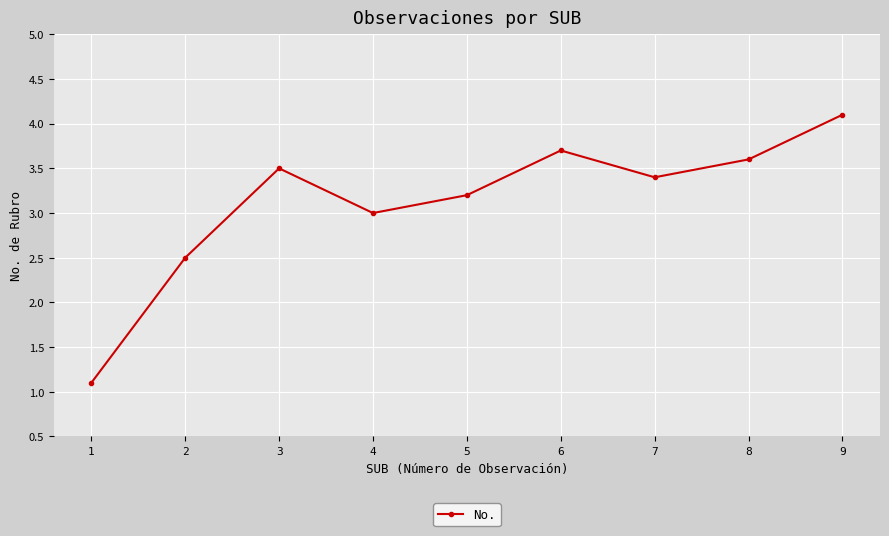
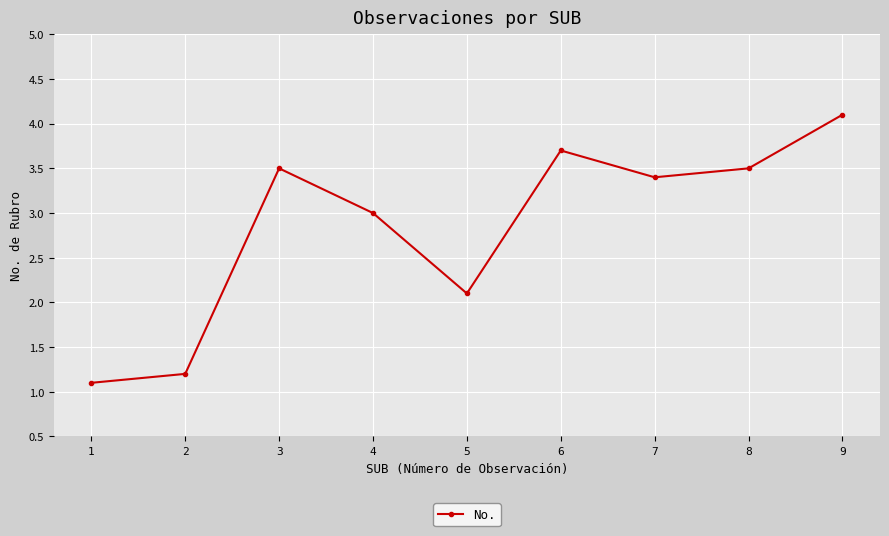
2: 2.5 -> 1.2
5: 3.2 -> 2.1
8: 3.6 -> 3.5
